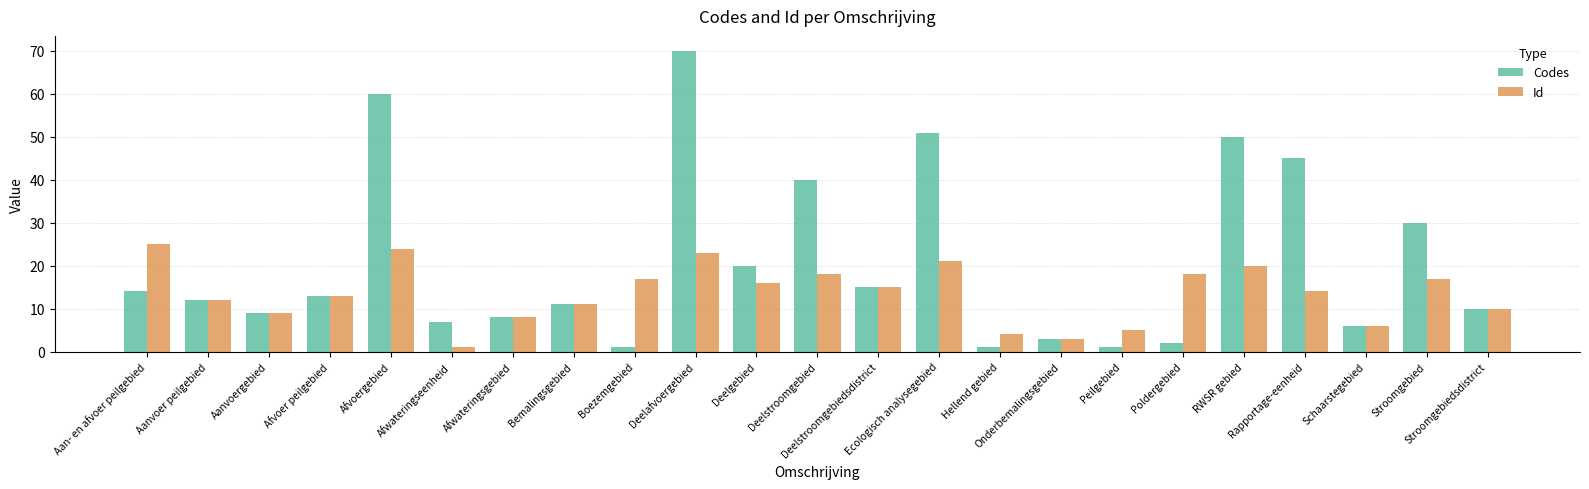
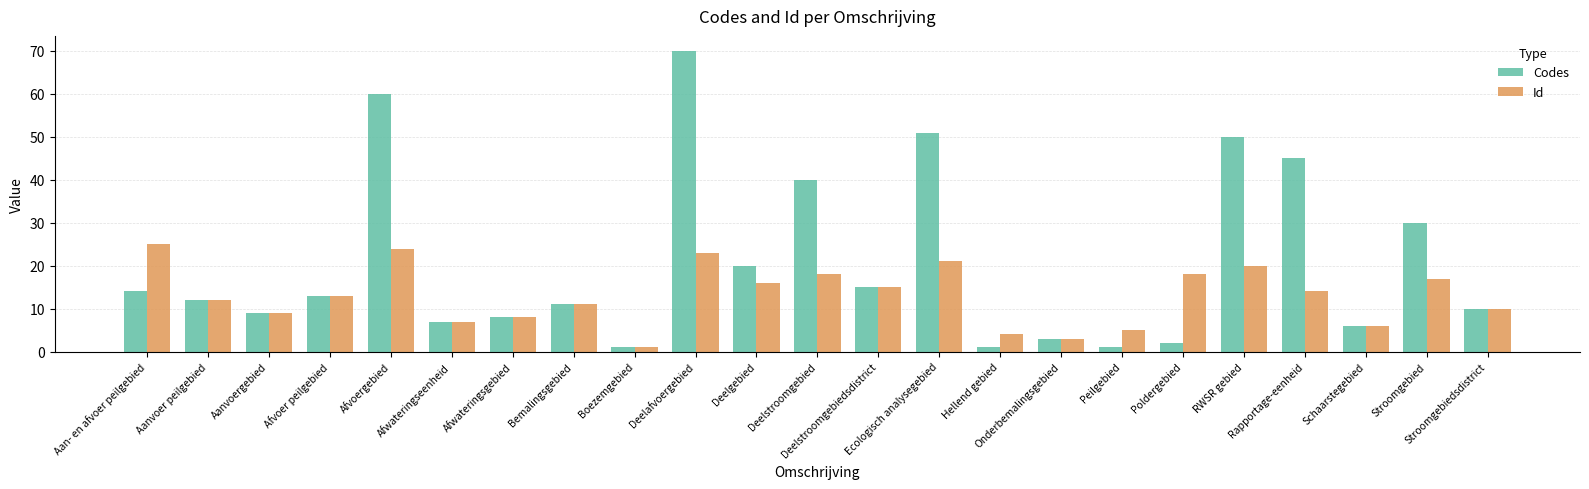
Id, Afwateringseenheid: 1 -> 7
Id, Boezemgebied: 17 -> 1
